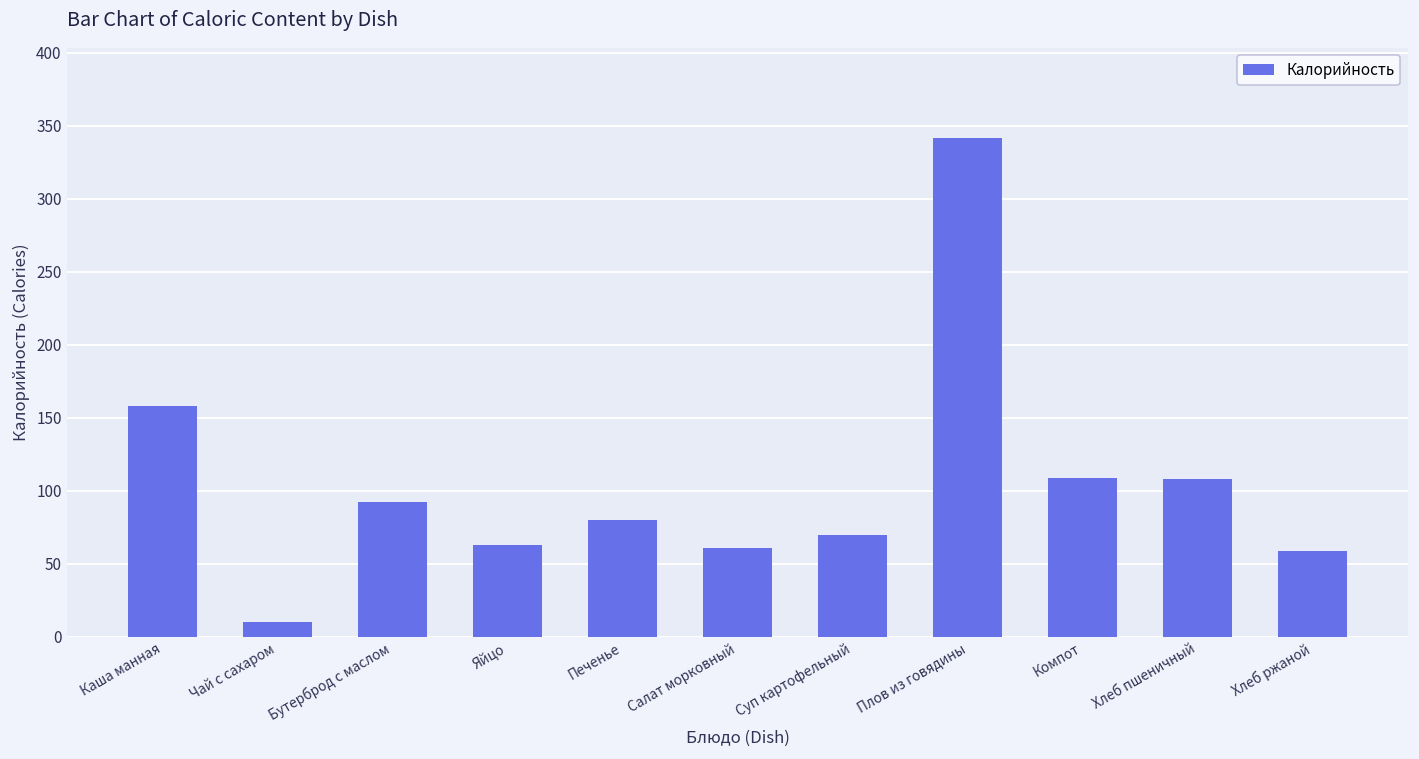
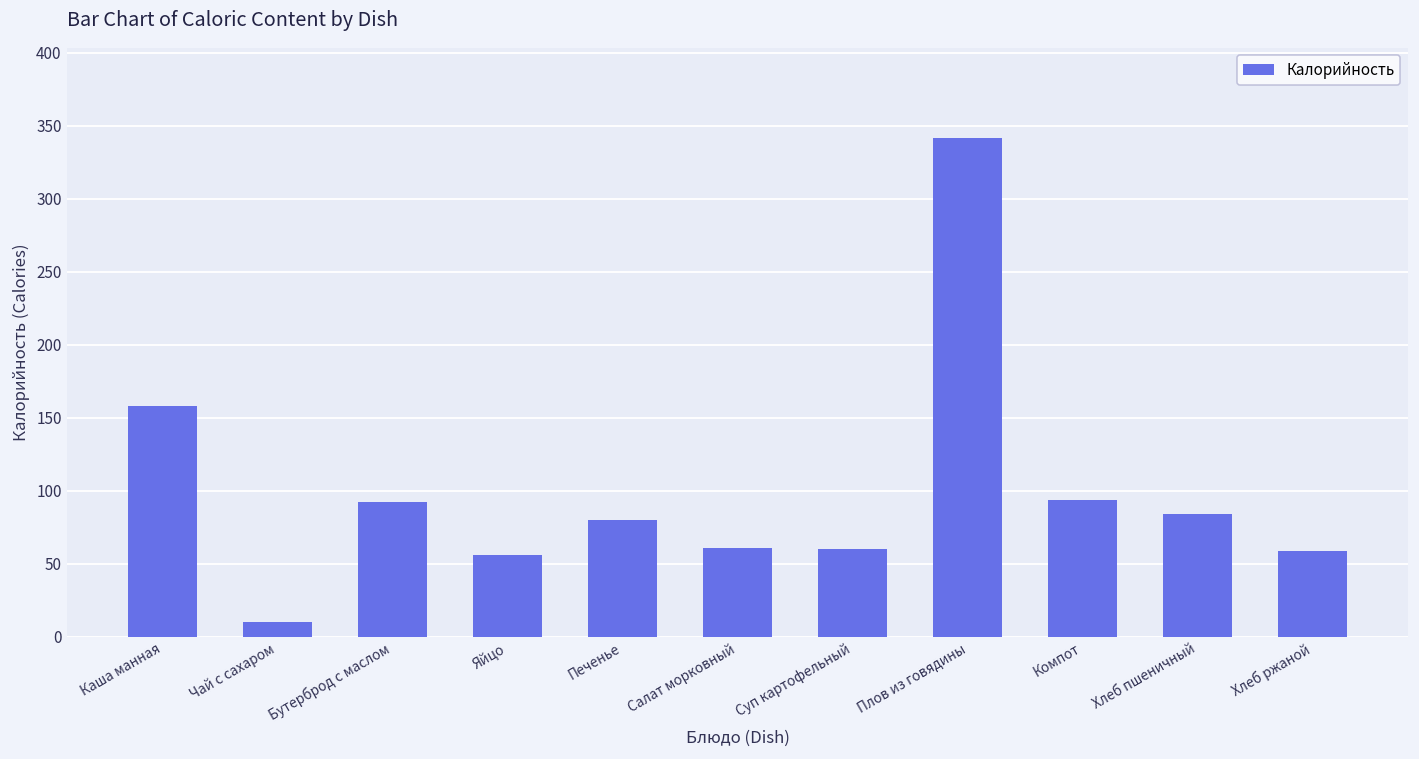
Яйцо: 63 -> 56
Суп картофельный: 70 -> 60
Компот: 109 -> 94
Хлеб пшеничный: 108 -> 84
